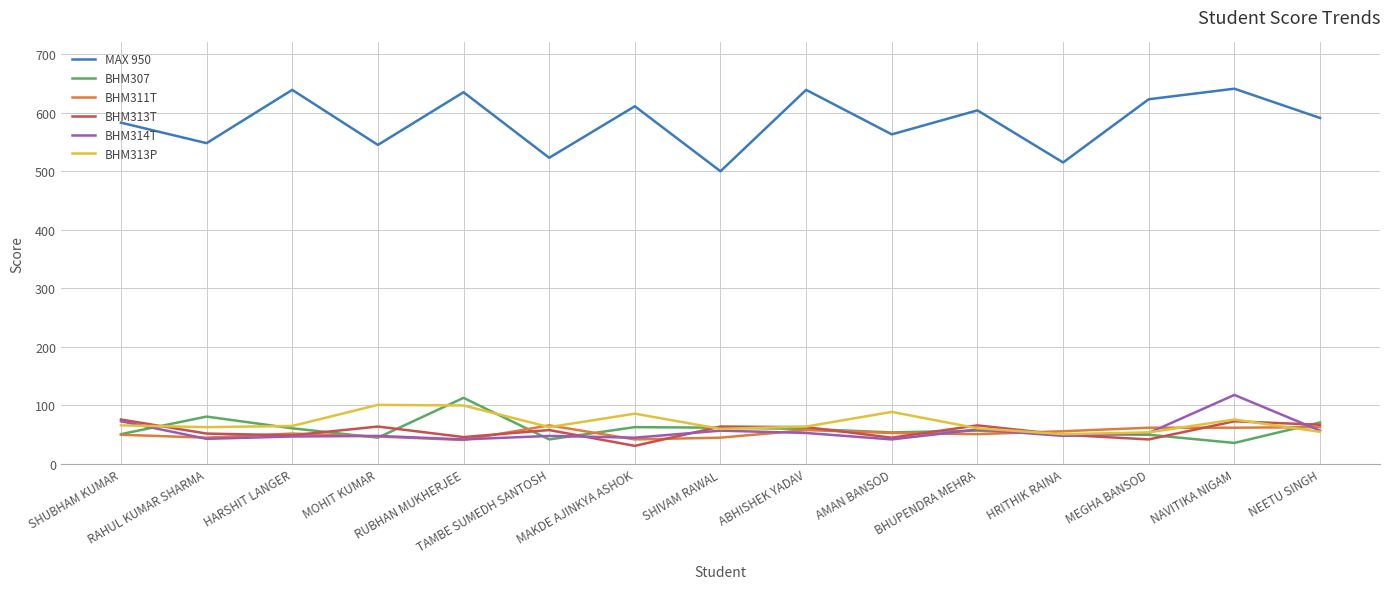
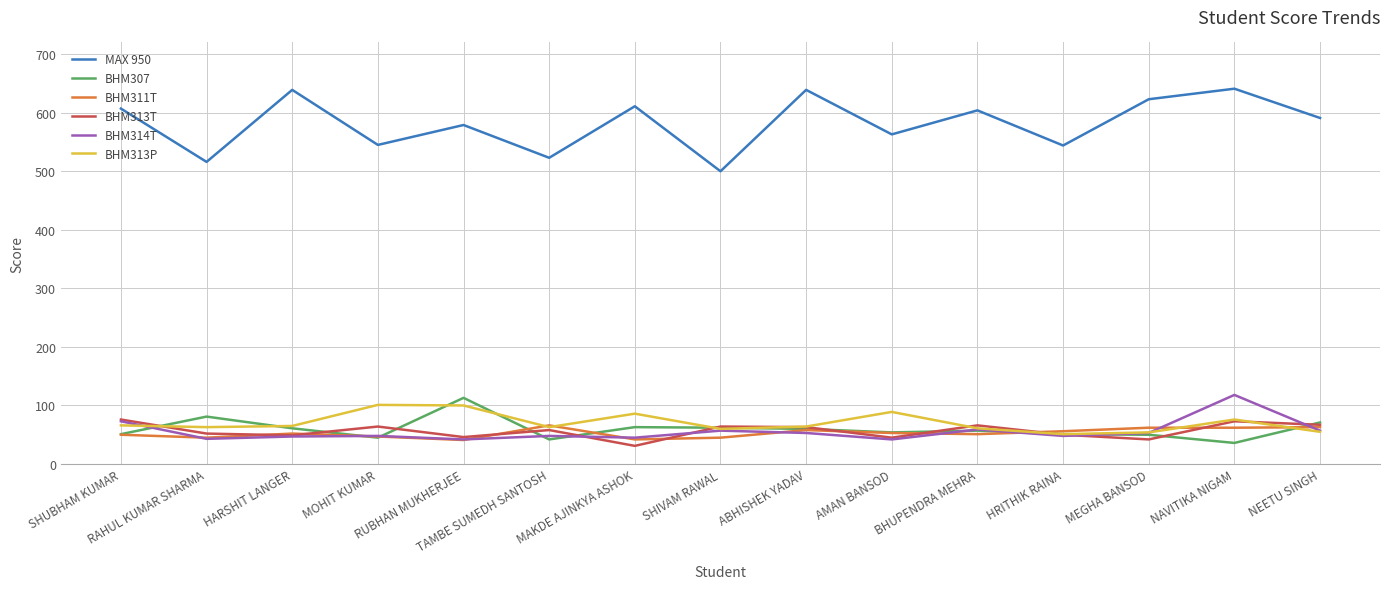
MAX 950, SHUBHAM KUMAR: 580 -> 610
MAX 950, RAHUL KUMAR SHARMA: 550 -> 520
MAX 950, RUBHAN MUKHERJEE: 640 -> 580
MAX 950, HRITHIK RAINA: 520 -> 540
